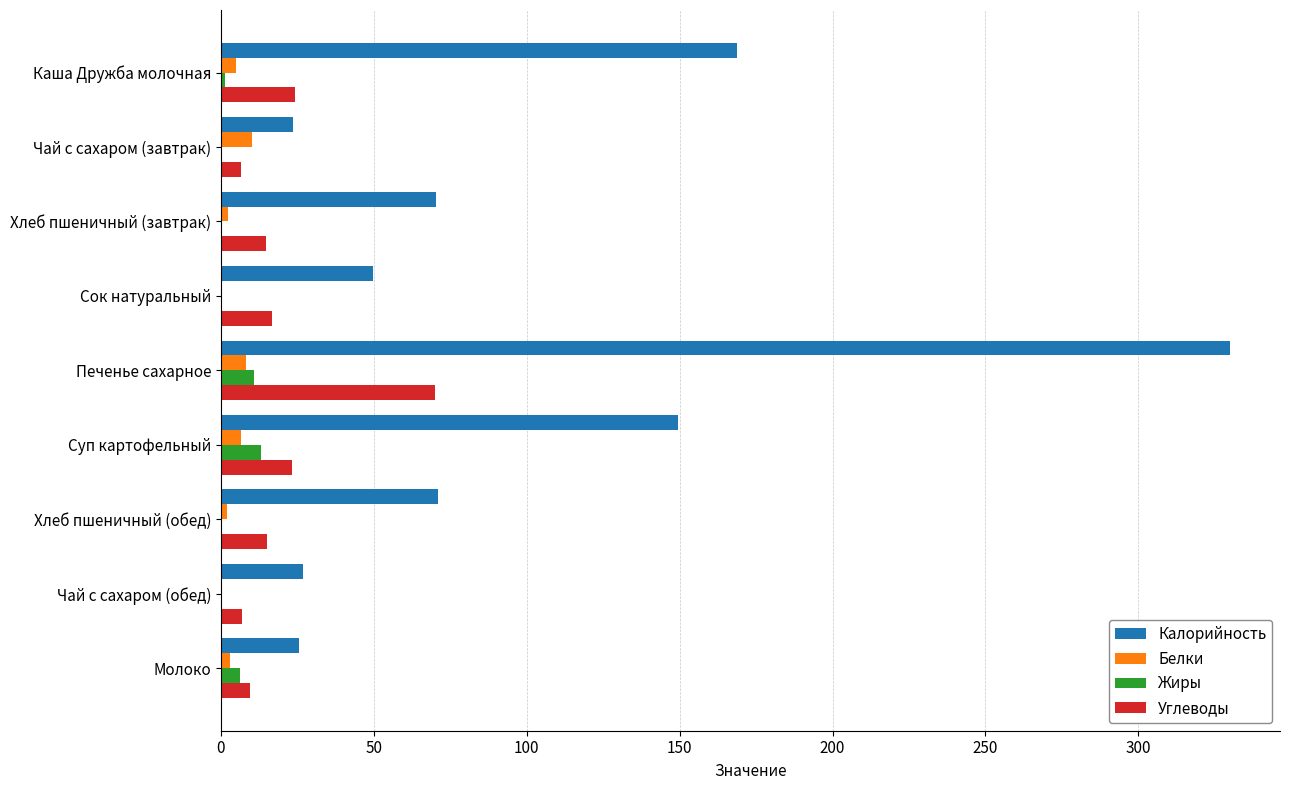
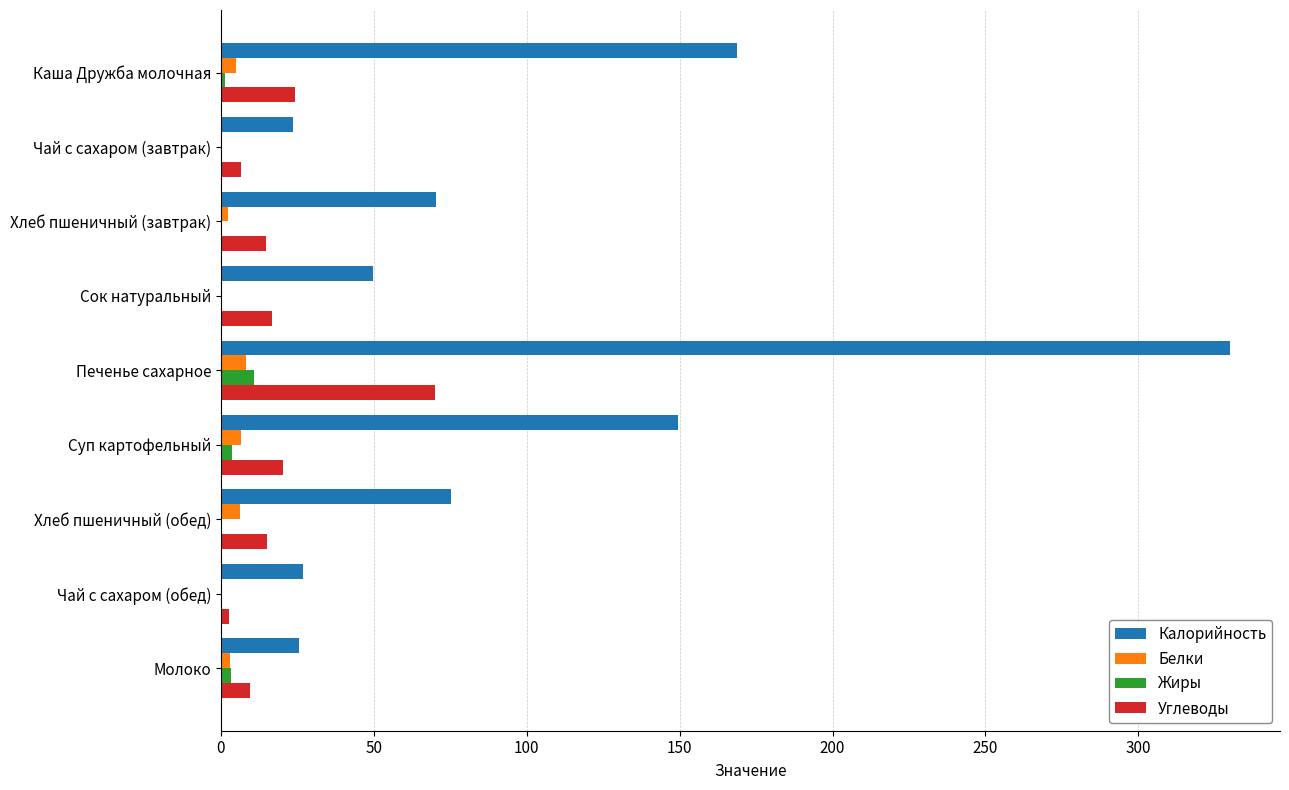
Белки, Чай с сахаром (завтрак): 10 -> 0
Жиры, Суп картофельный: 13 -> 4
Углеводы, Суп картофельный: 23 -> 20
Калорийность, Хлеб пшеничный (обед): 71 -> 75
Белки, Хлеб пшеничный (обед): 2 -> 6
Углеводы, Чай с сахаром (обед): 7 -> 3
Жиры, Молоко: 6 -> 3
